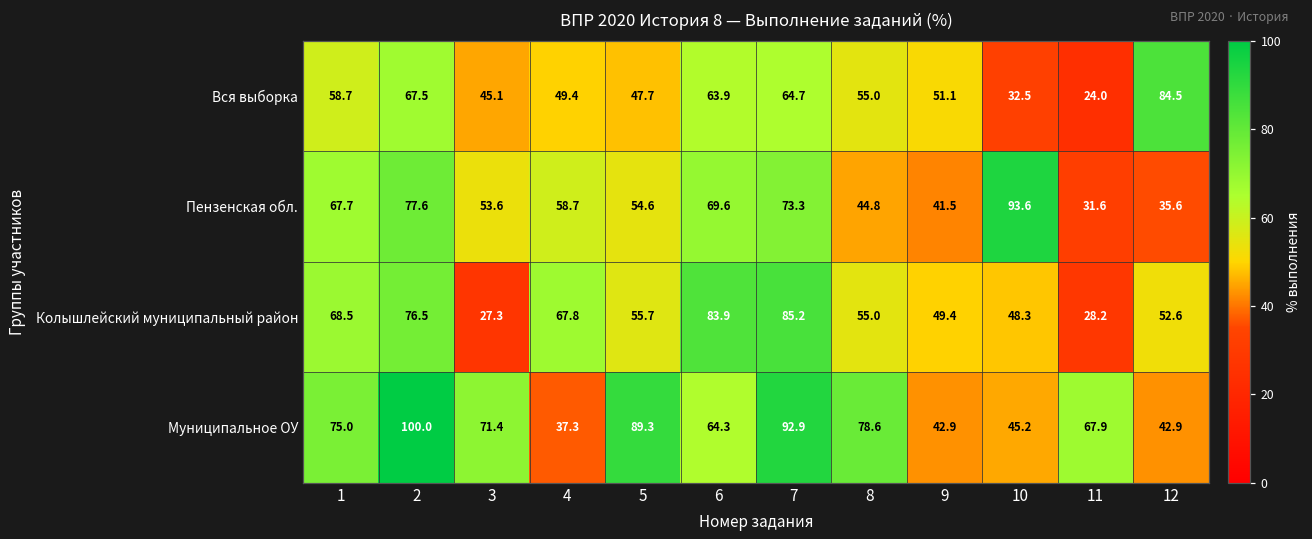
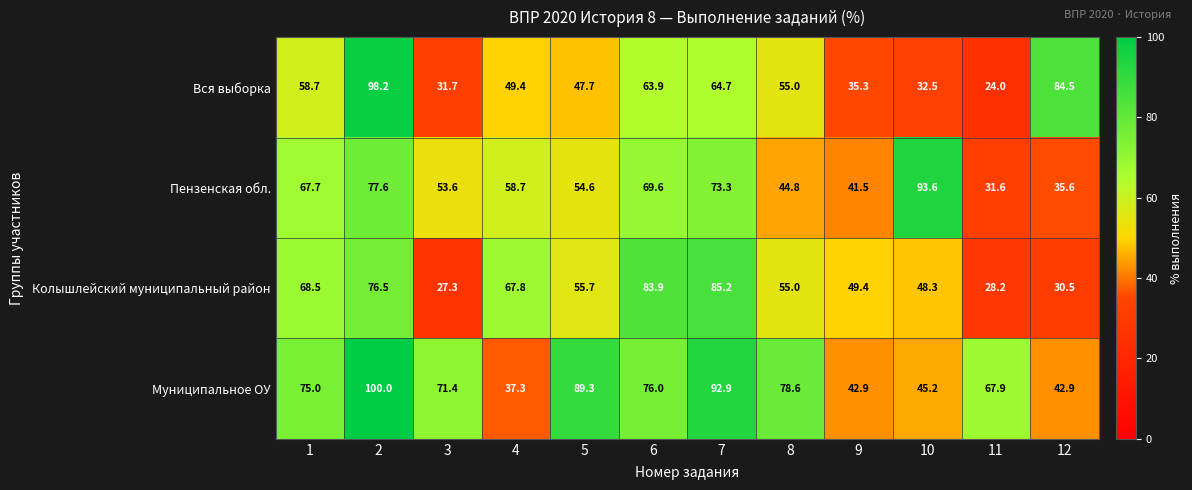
Вся выборка, 2: 67.5 -> 98.2
Вся выборка, 3: 45.1 -> 31.7
Вся выборка, 9: 51.1 -> 35.3
Колышлейский муниципальный район, 12: 52.6 -> 30.5
Муниципальное ОУ, 6: 64.3 -> 76.0
